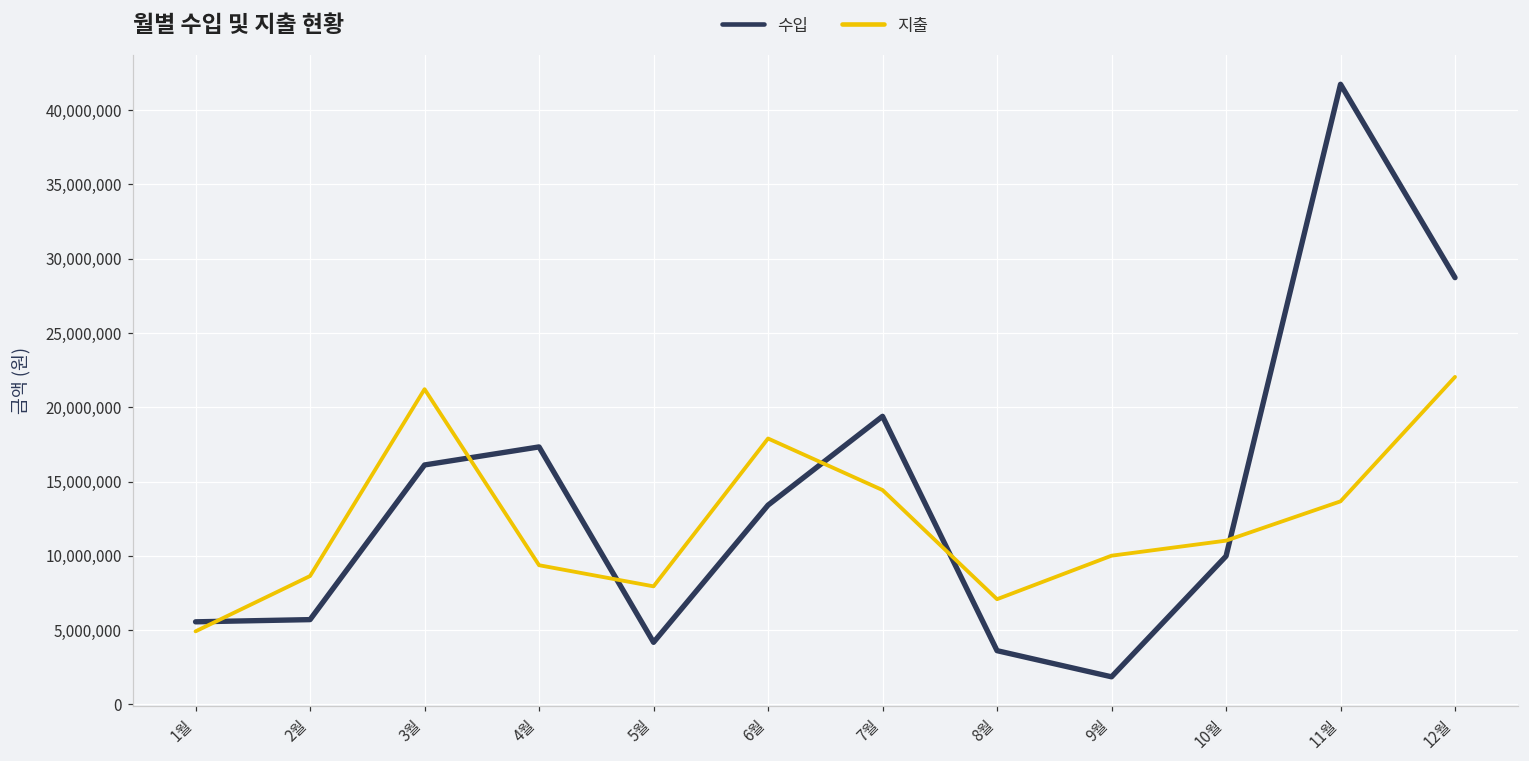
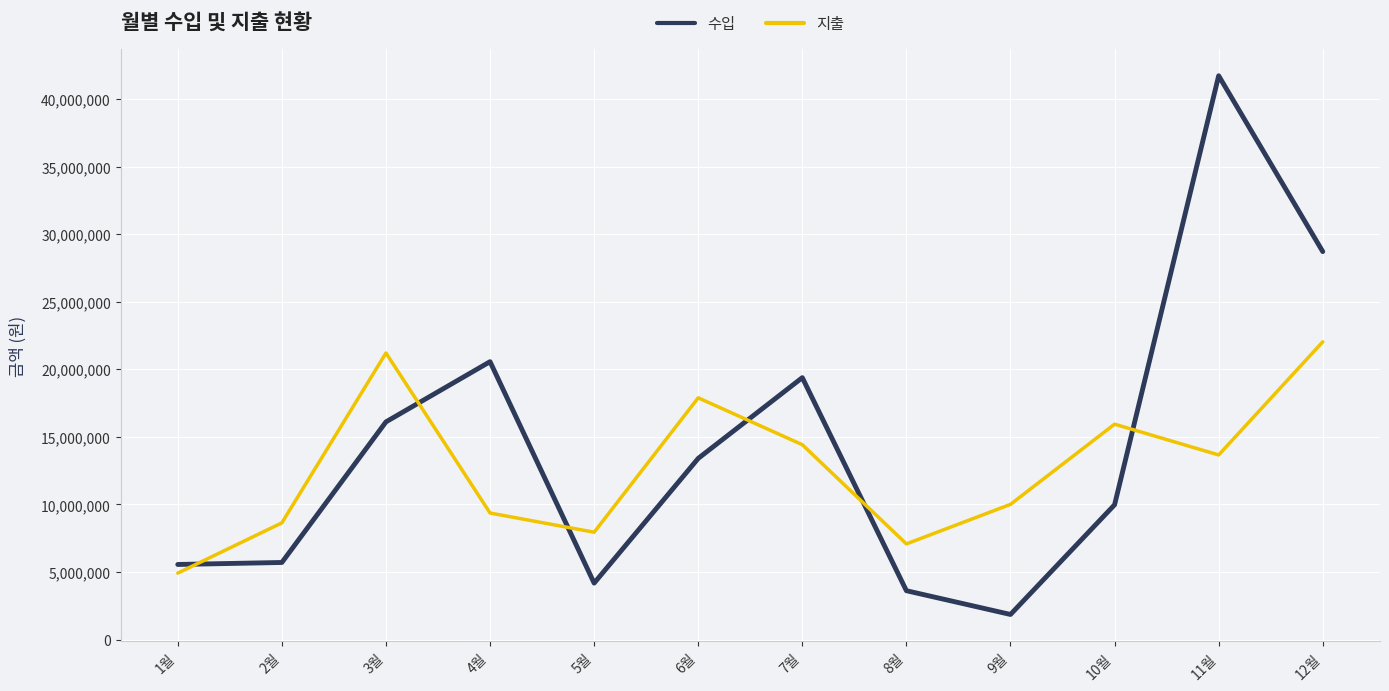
수입, 4월: 17,300,000 -> 20,600,000
지출, 10월: 11,000,000 -> 15,900,000
